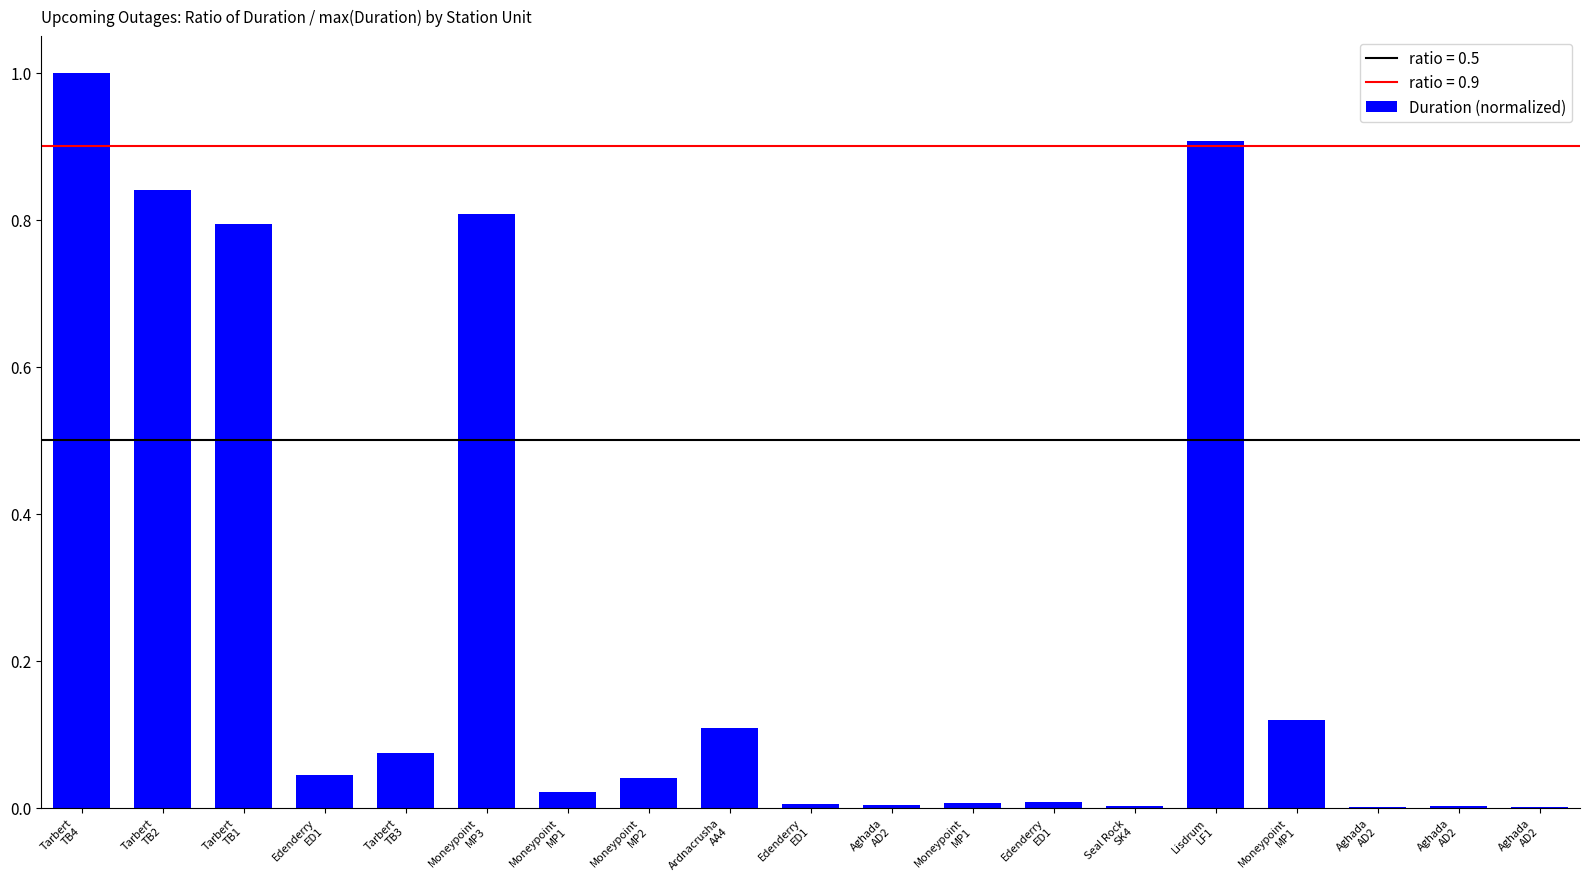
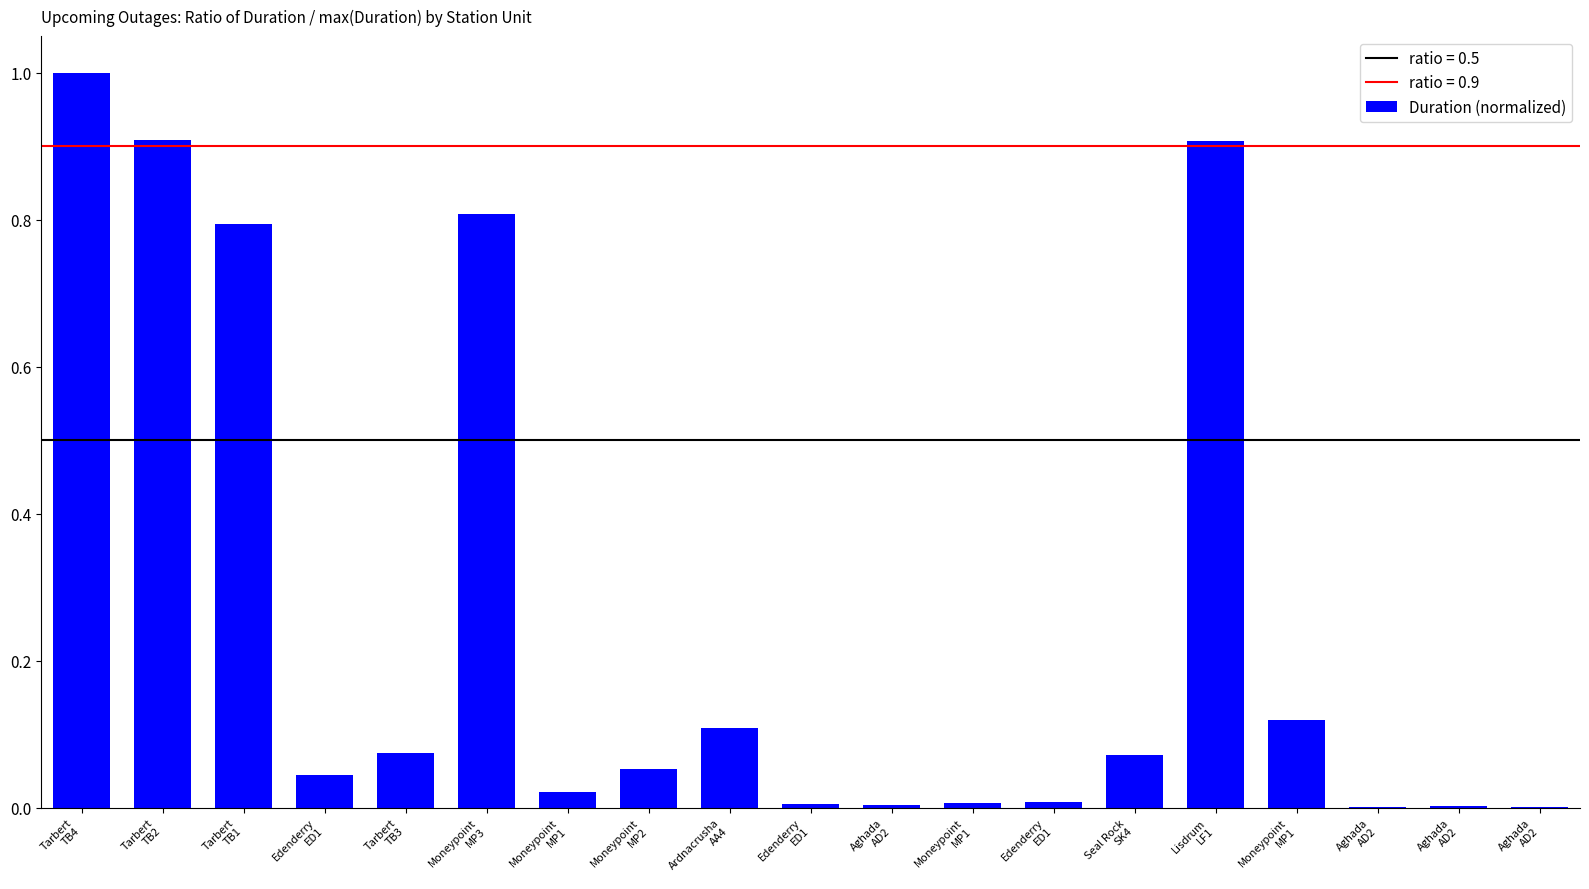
Tarbert TB2: 0.84 -> 0.91
Moneypoint MP2: 0.04 -> 0.05
Seal Rock SK4: 0.00 -> 0.07
